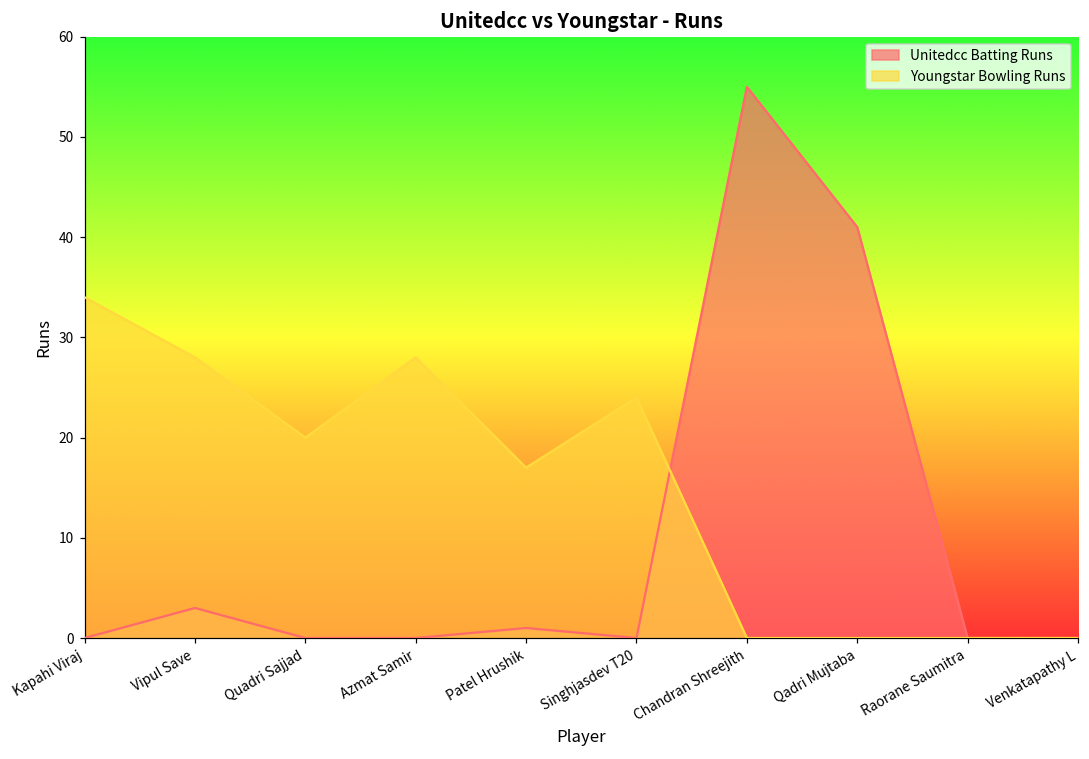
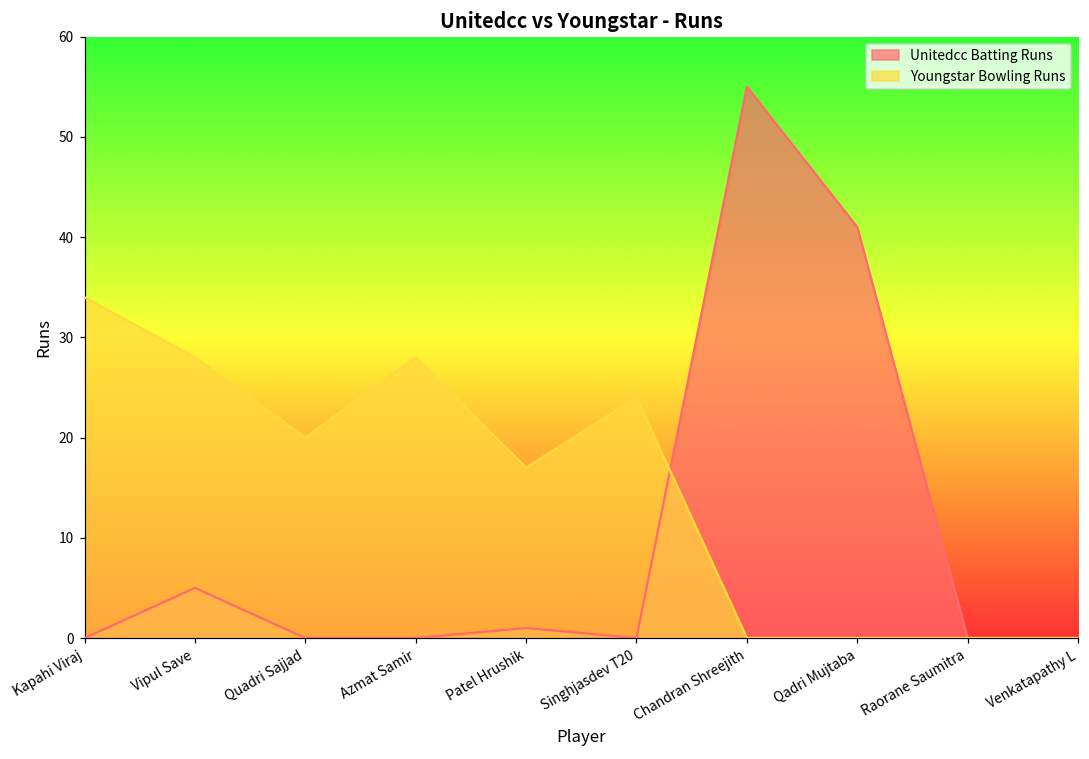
Unitedcc Batting Runs, Vipul Save: 3 -> 5
